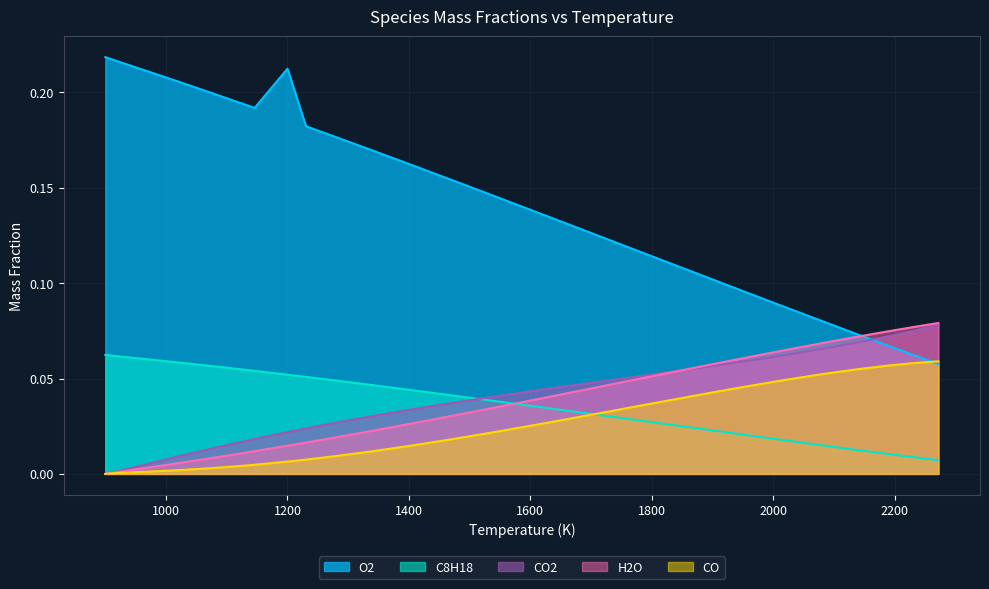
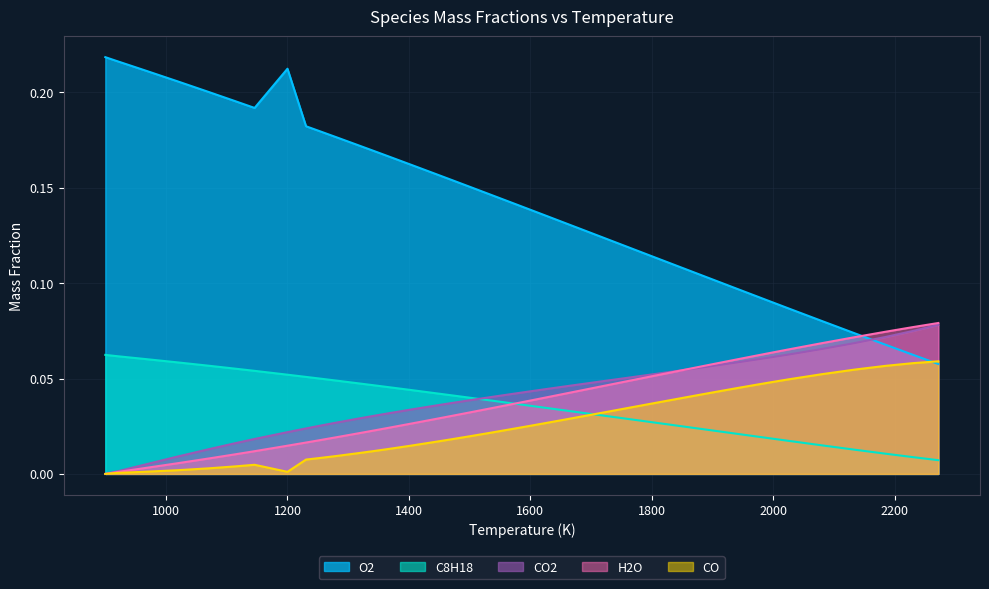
CO, 1200: 0.006 -> 0.001
